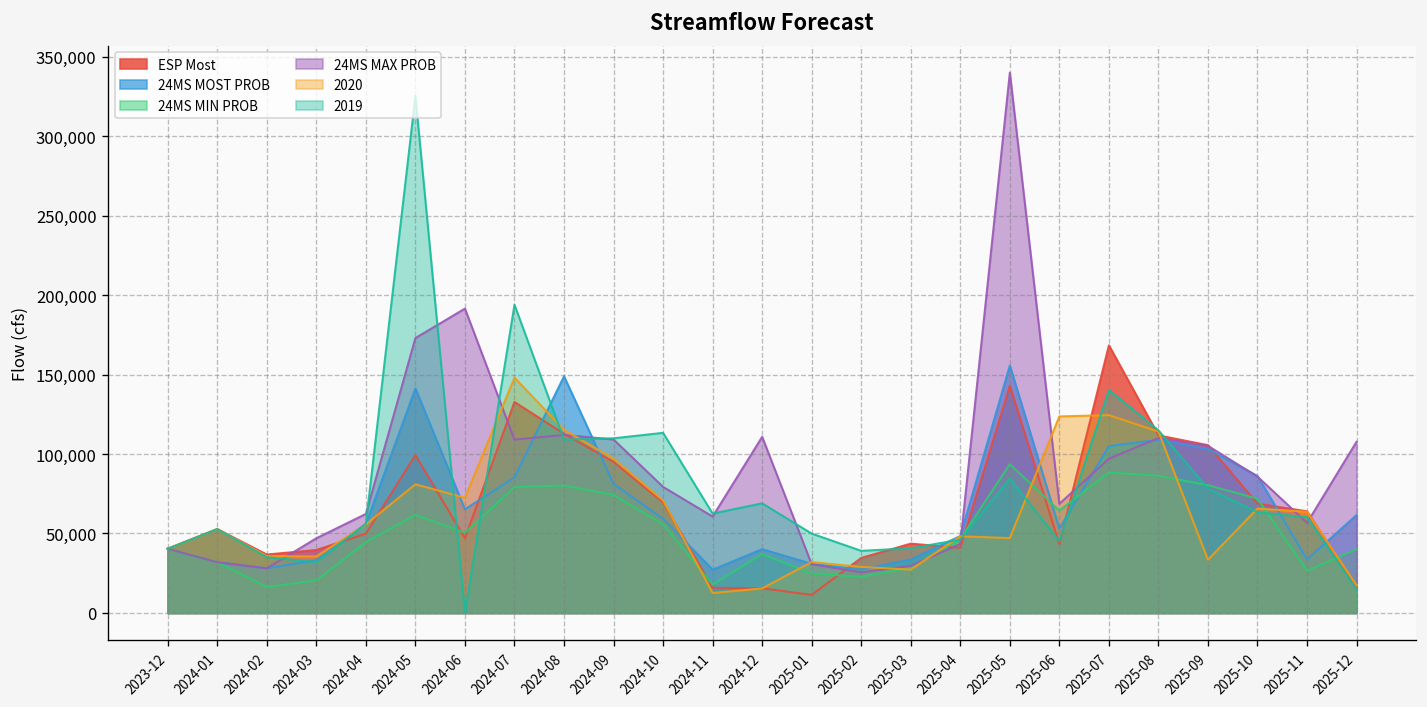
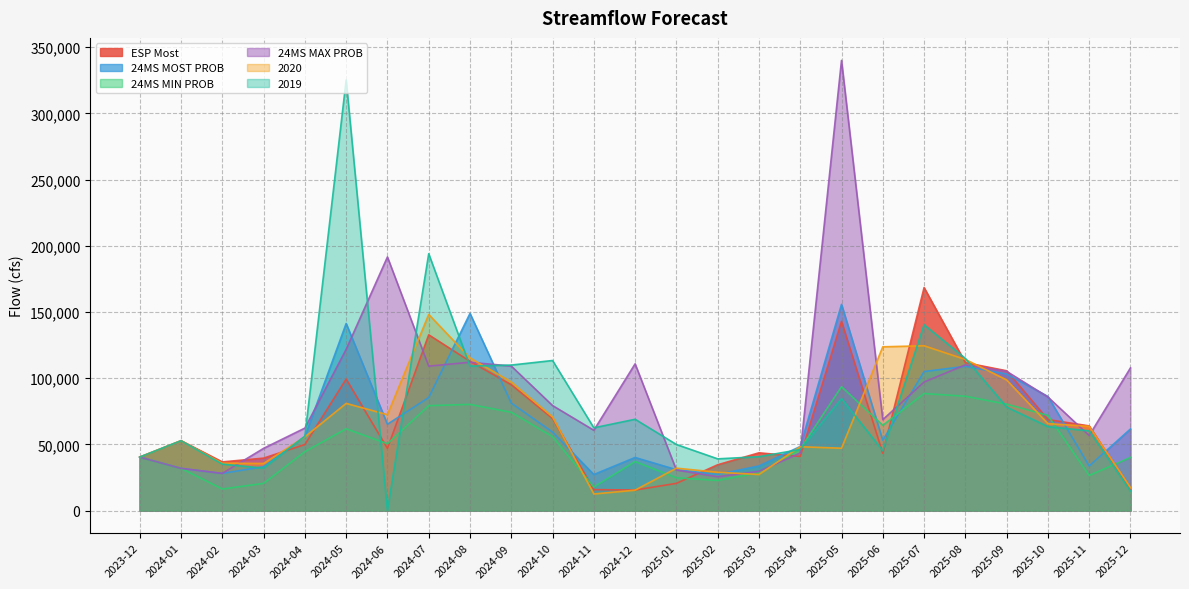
24MS MAX PROB, 2024-05: 173,000 -> 122,000
ESP Most, 2025-01: 11,000 -> 21,000
2020, 2025-09: 33,000 -> 99,000
